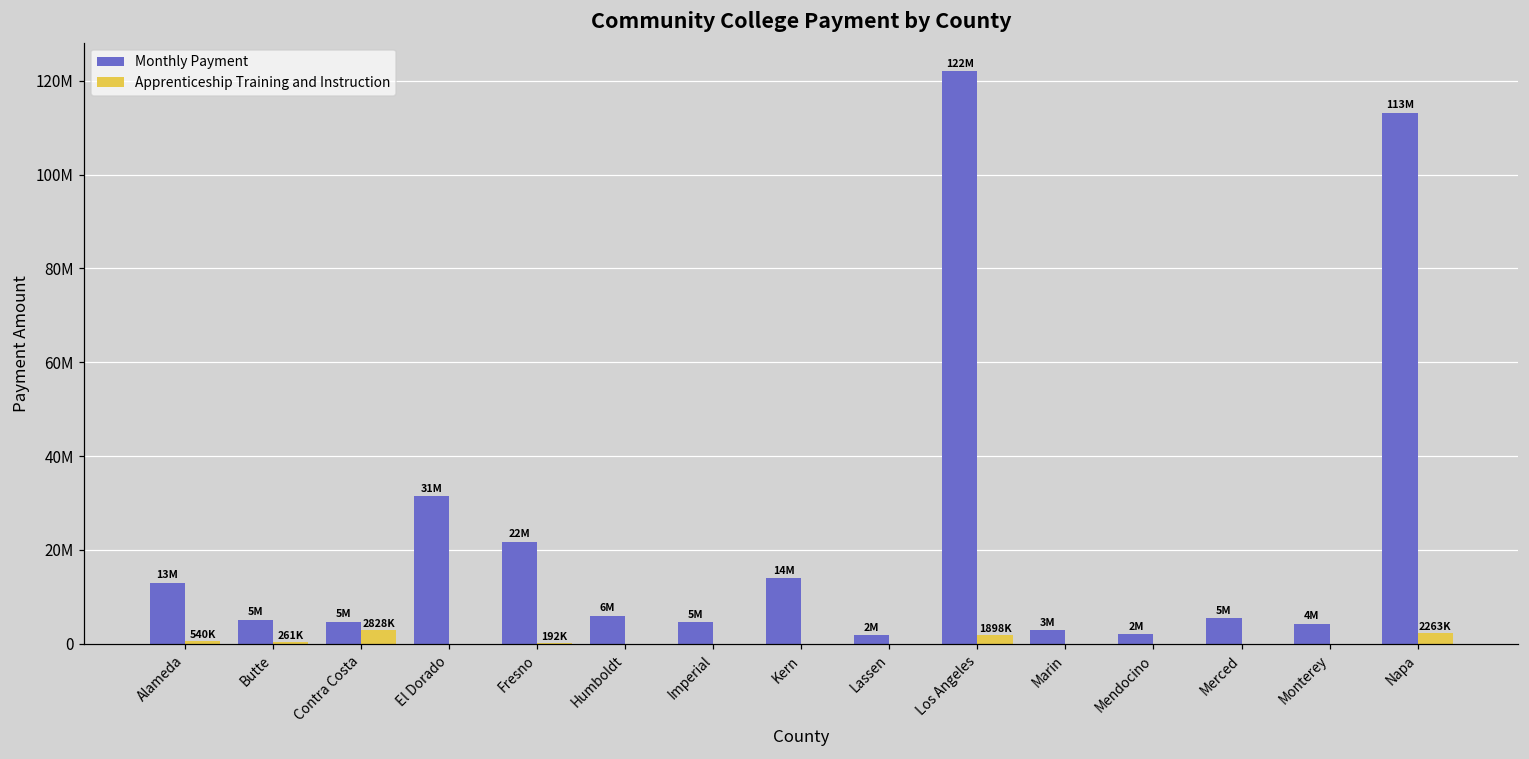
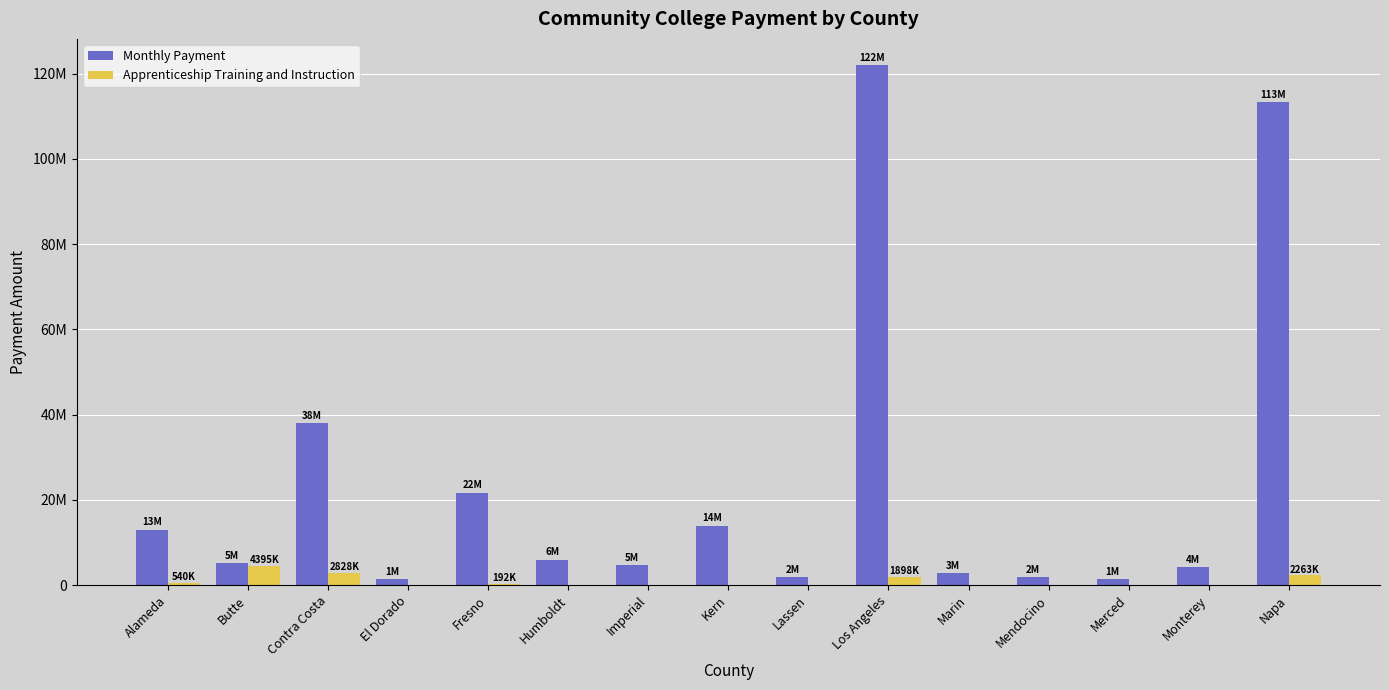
Apprenticeship Training and Instruction, Butte: 261K -> 4395K
Monthly Payment, Contra Costa: 5M -> 38M
Monthly Payment, El Dorado: 31M -> 1M
Monthly Payment, Merced: 5M -> 1M
